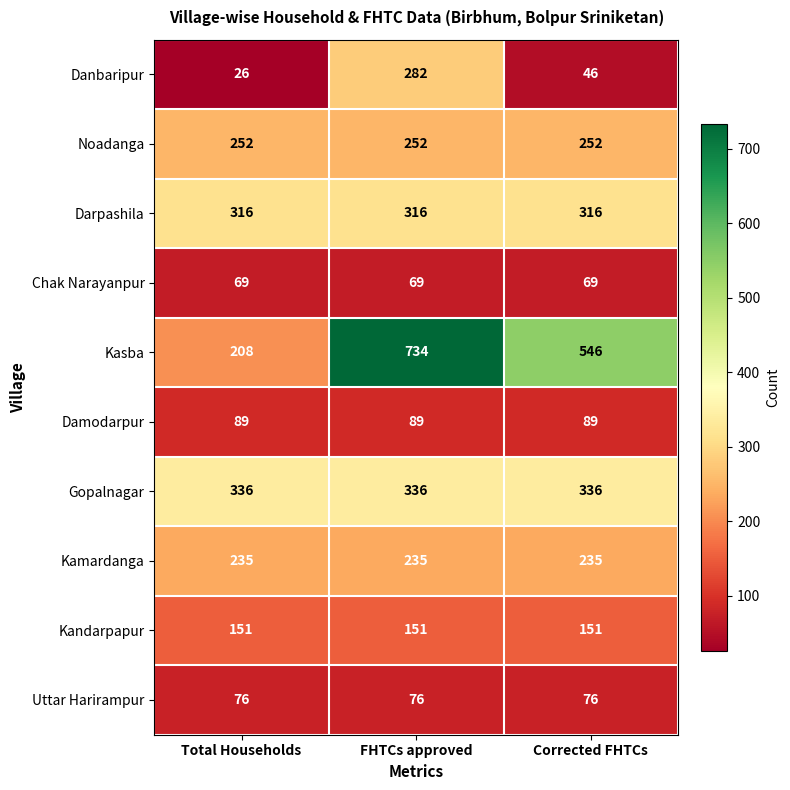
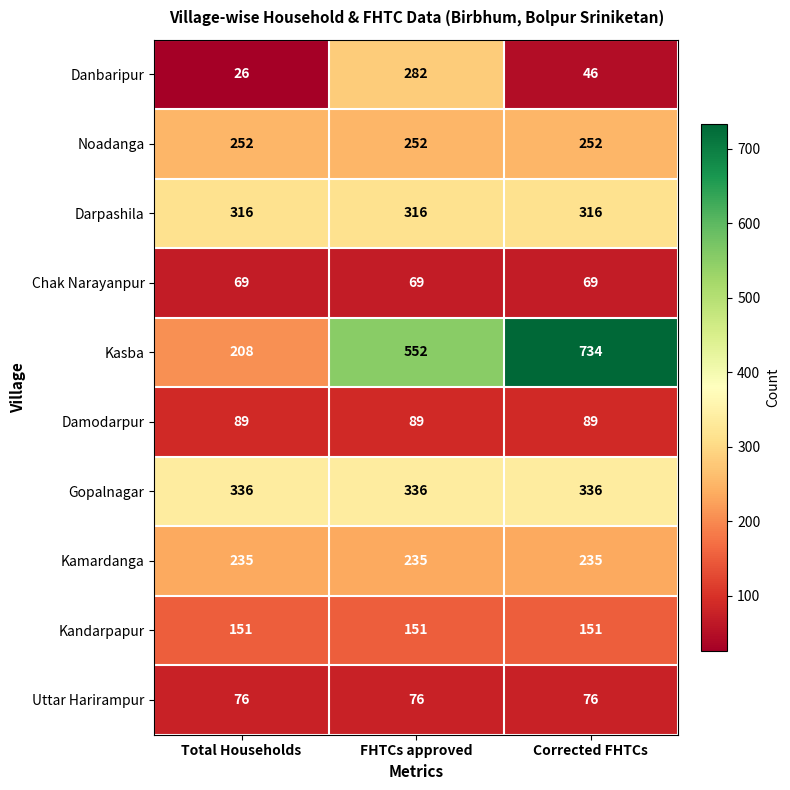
Kasba, FHTCs approved: 734 -> 552
Kasba, Corrected FHTCs: 546 -> 734
